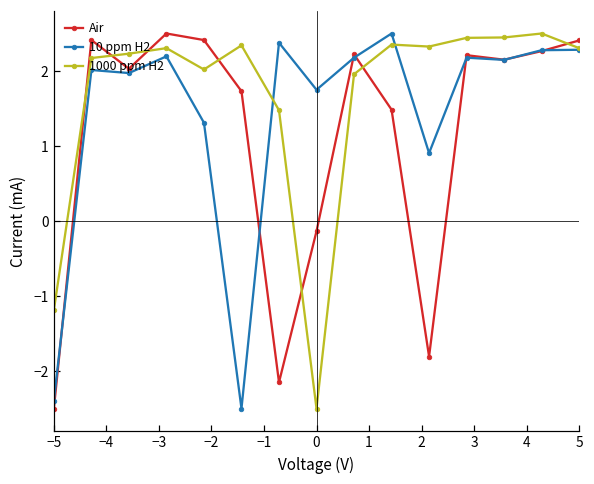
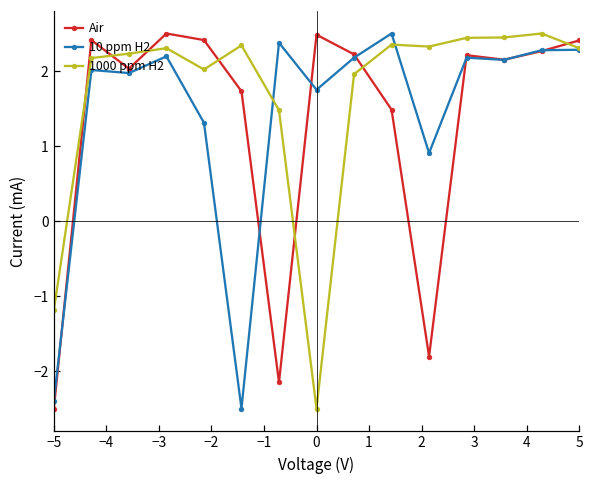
Air, 0: -0.1 -> 2.5
